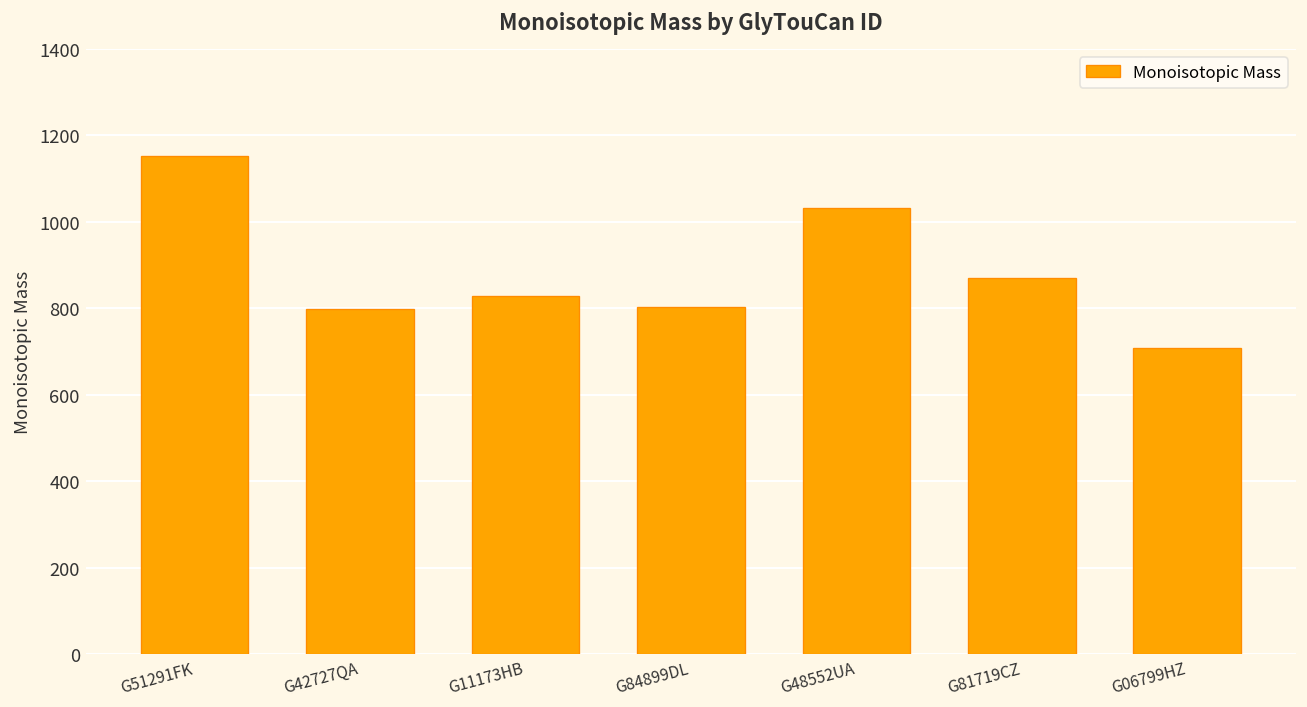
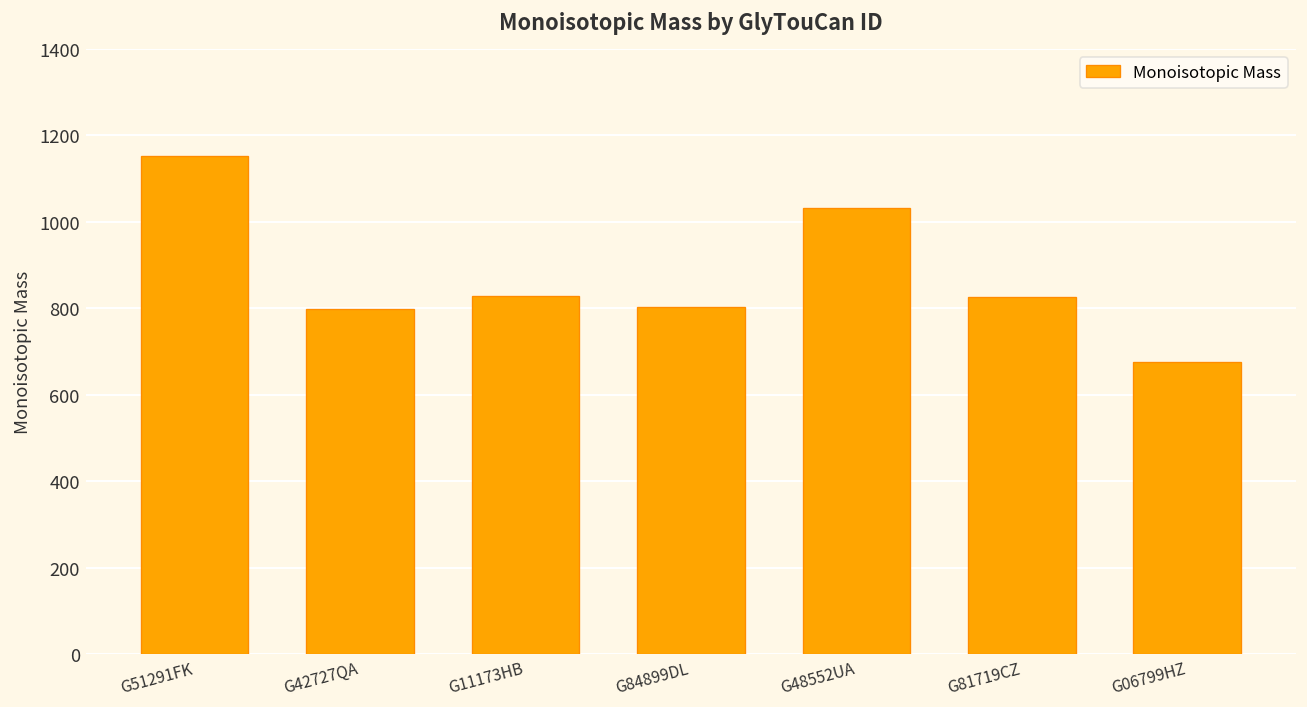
G81719CZ: 870 -> 830
G06799HZ: 710 -> 680
